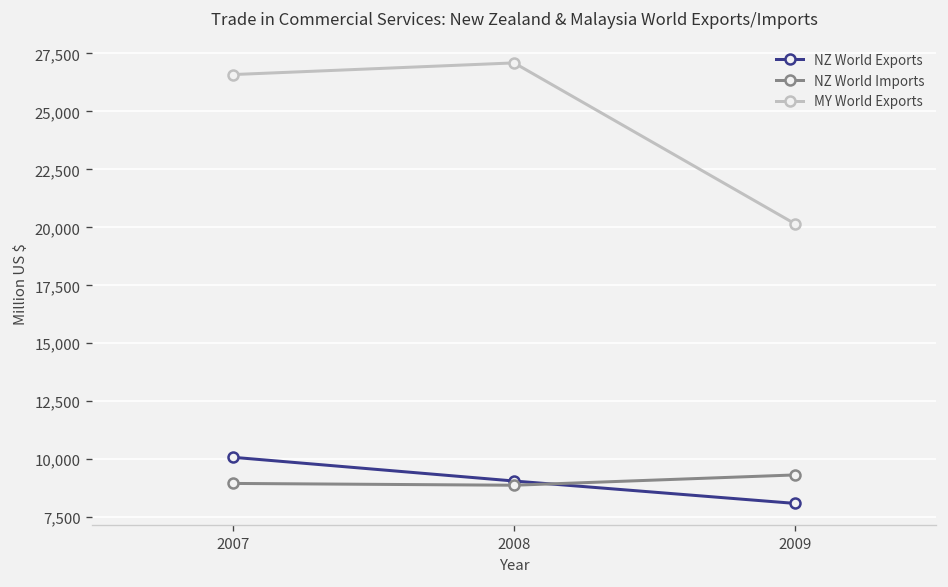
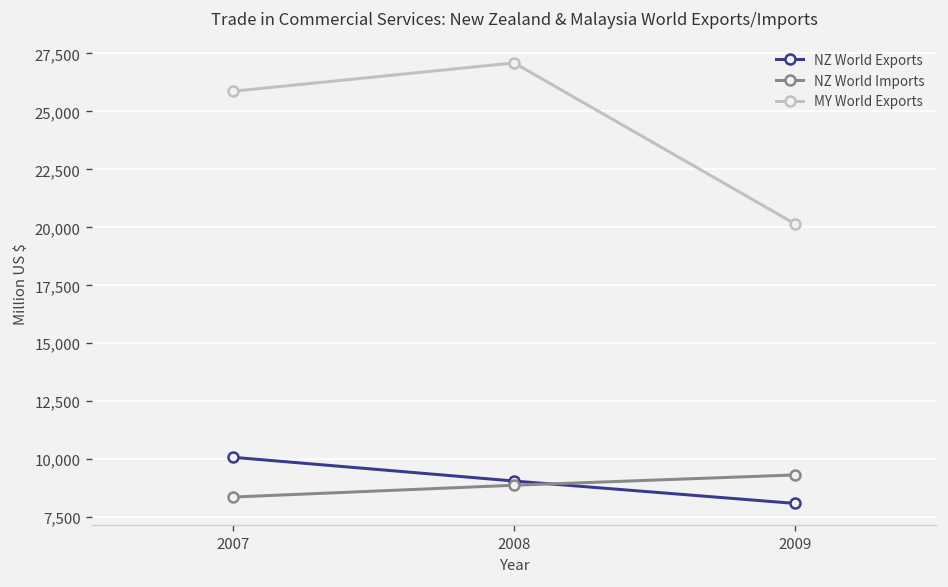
NZ World Imports, 2007: 9,000 -> 8,400
MY World Exports, 2007: 26,600 -> 25,900
